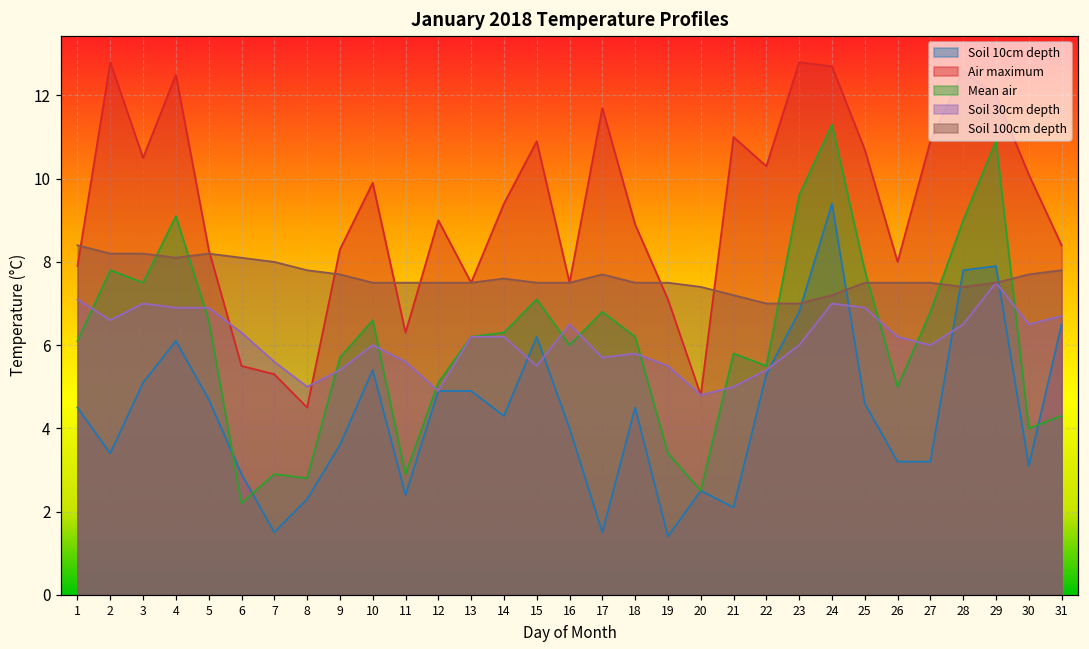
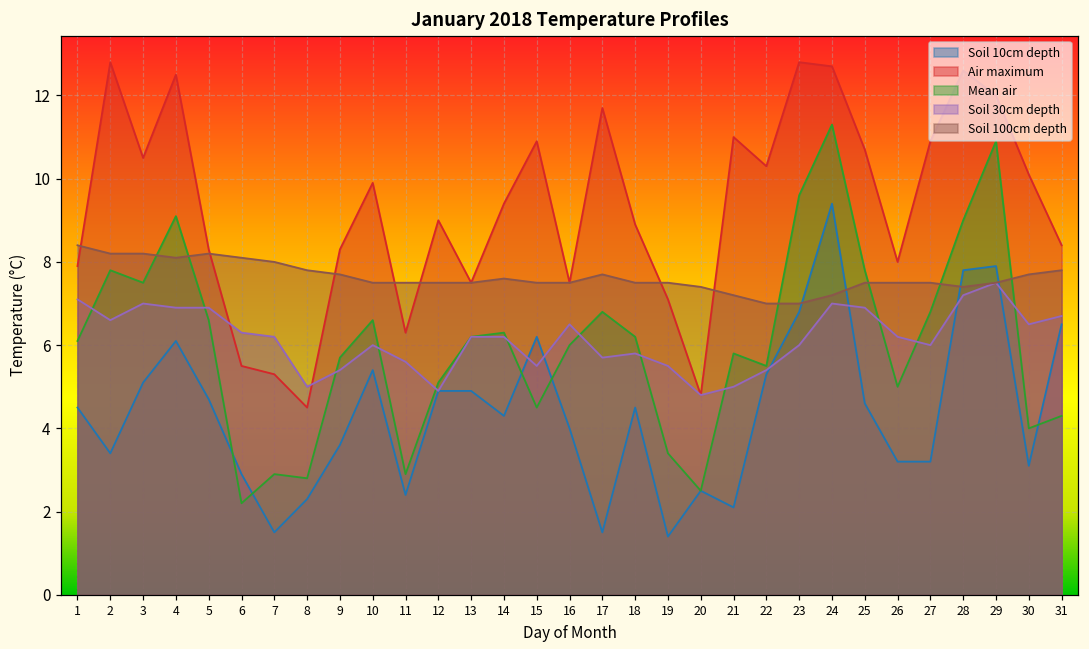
Soil 30cm depth, 7: 5.6 -> 6.2
Mean air, 15: 7.1 -> 4.5
Soil 30cm depth, 28: 6.5 -> 7.2
